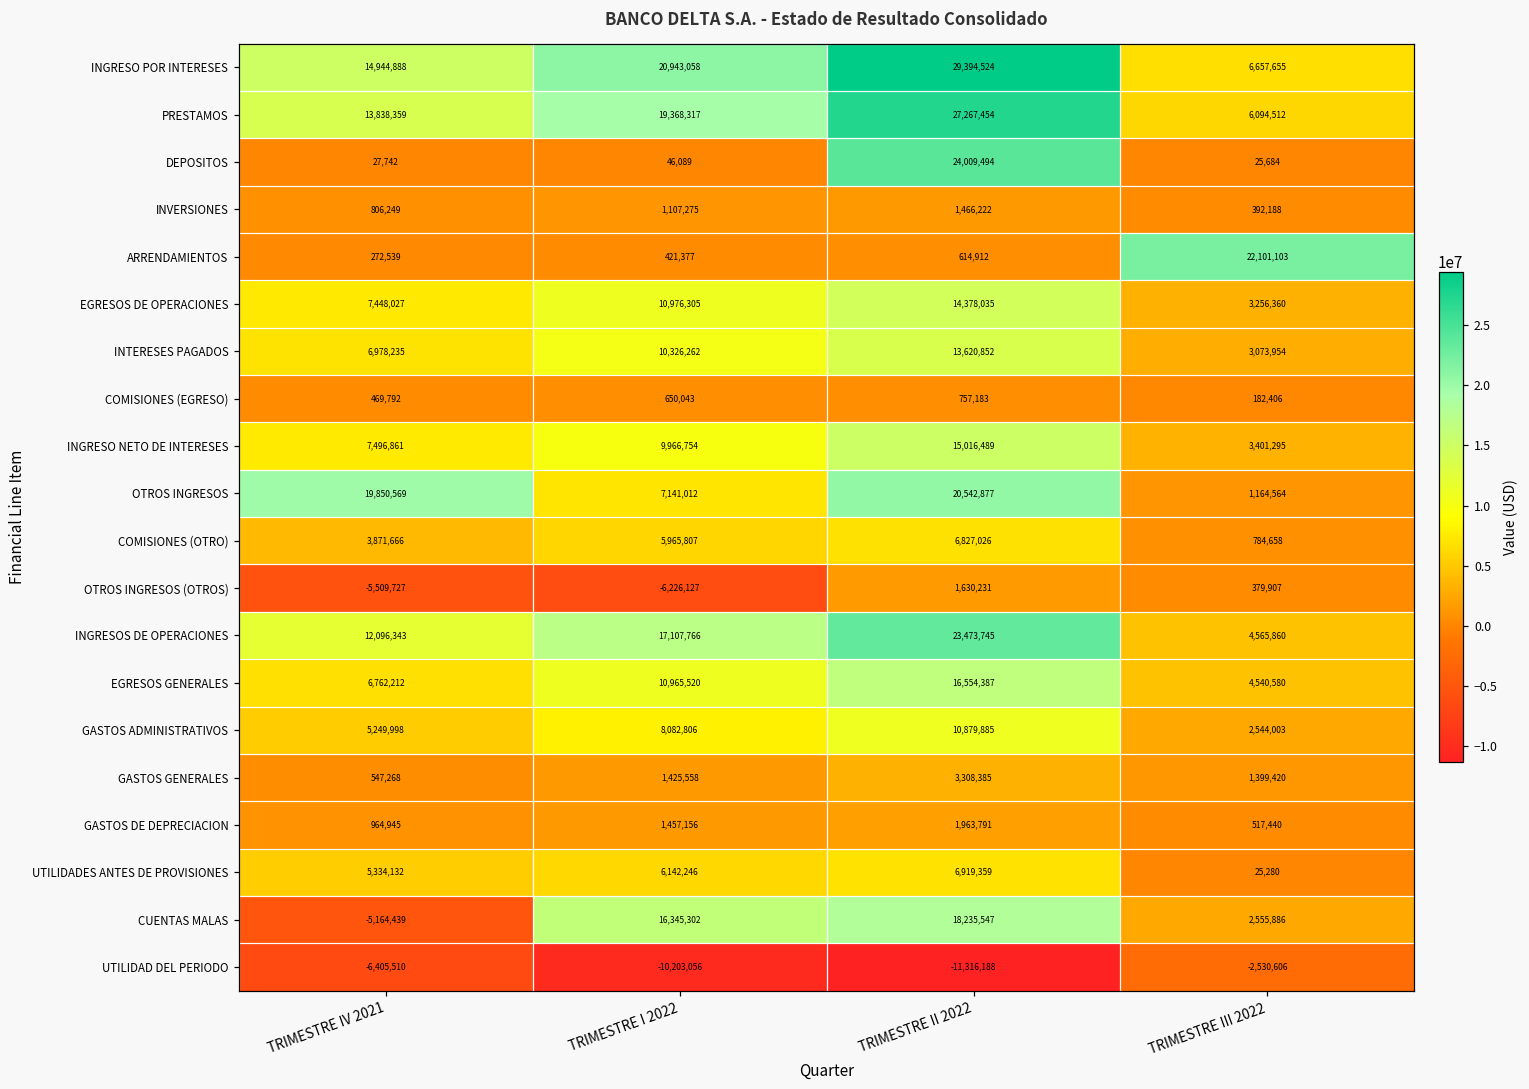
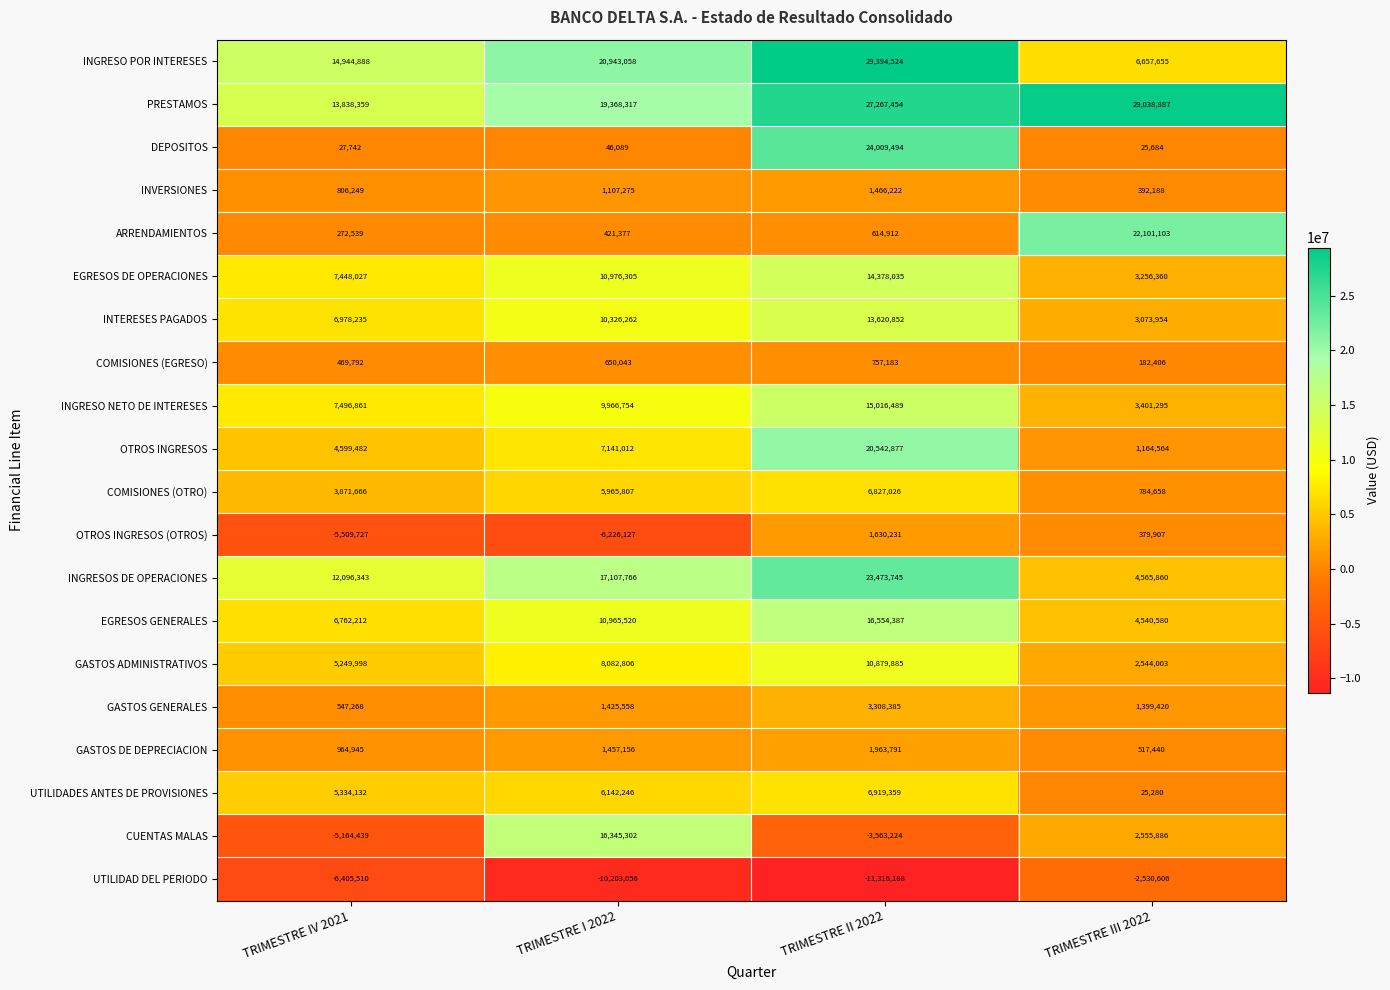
PRESTAMOS, TRIMESTRE III 2022: 6,094,512 -> 29,038,887
OTROS INGRESOS, TRIMESTRE IV 2021: 19,850,569 -> 4,599,482
CUENTAS MALAS, TRIMESTRE II 2022: 18,235,547 -> -3,563,224
